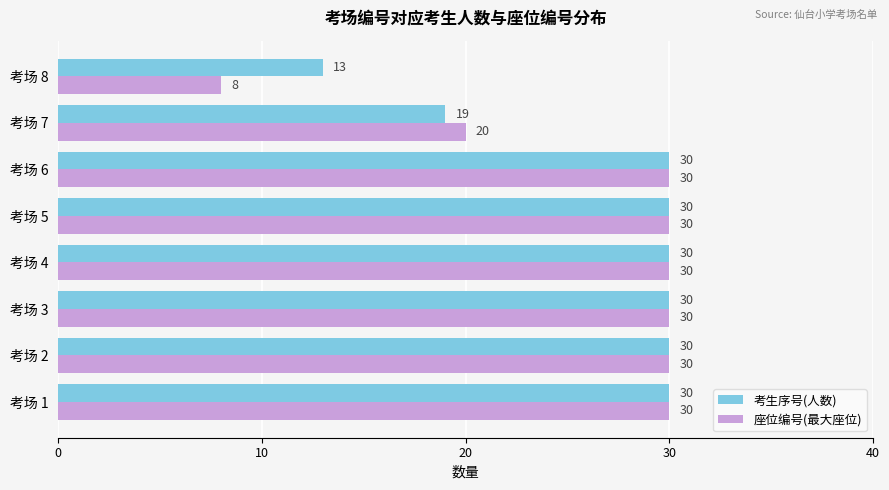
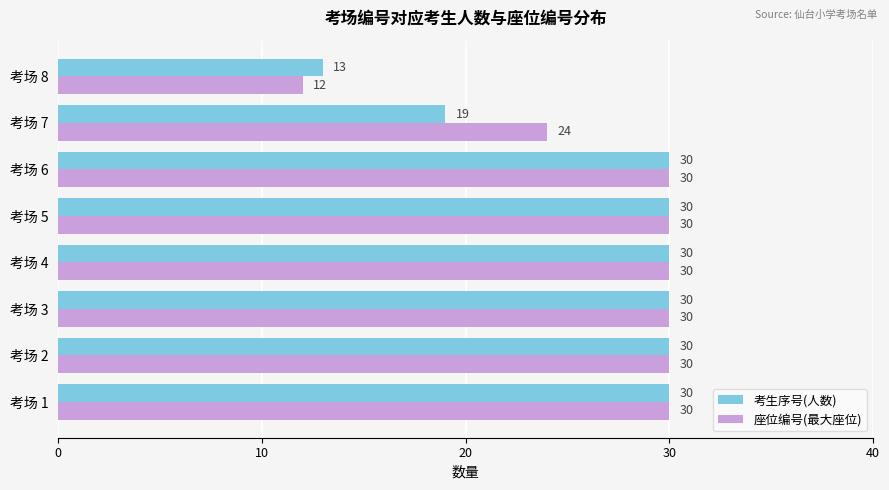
座位编号(最大座位), 考场 8: 8 -> 12
座位编号(最大座位), 考场 7: 20 -> 24
